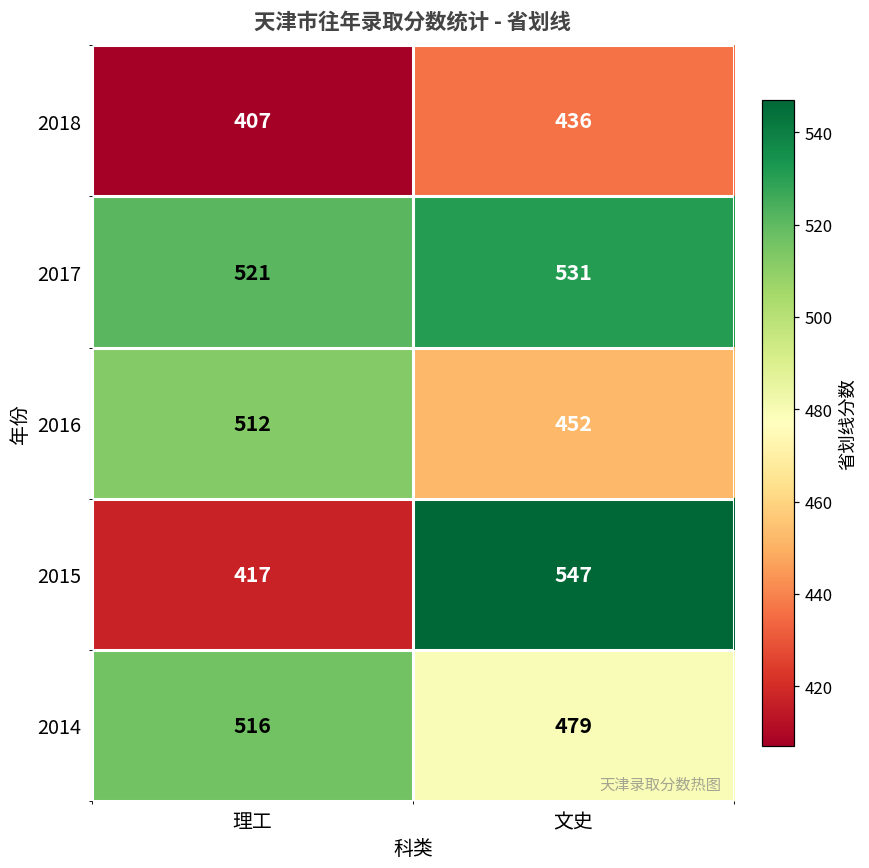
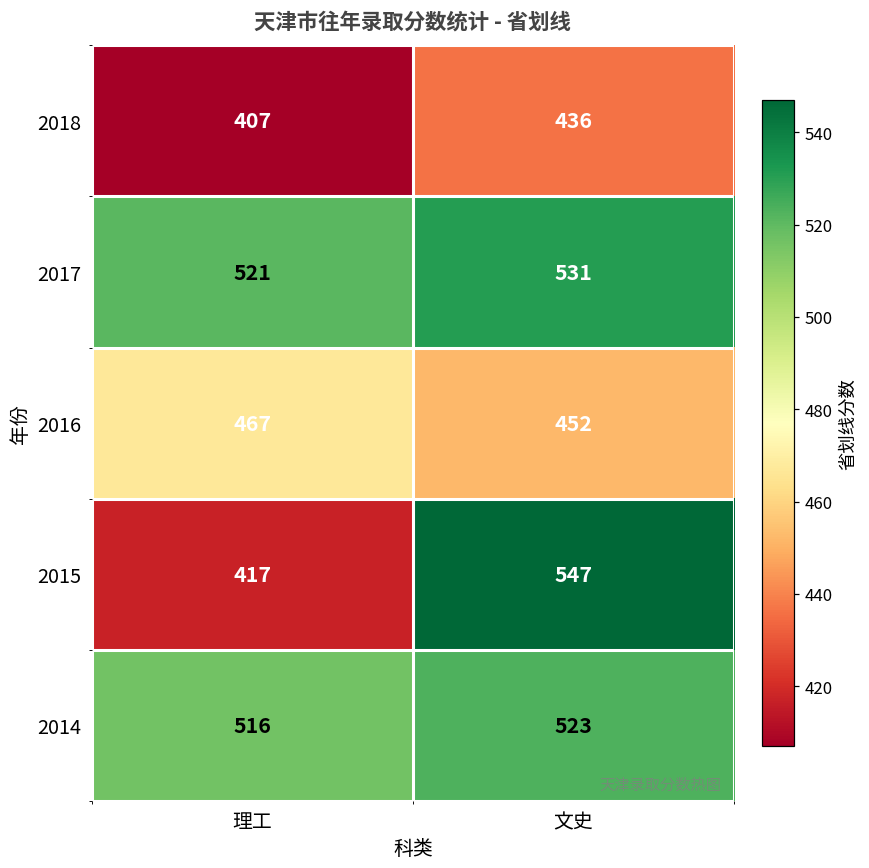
2016, 理工: 512 -> 467
2014, 文史: 479 -> 523
